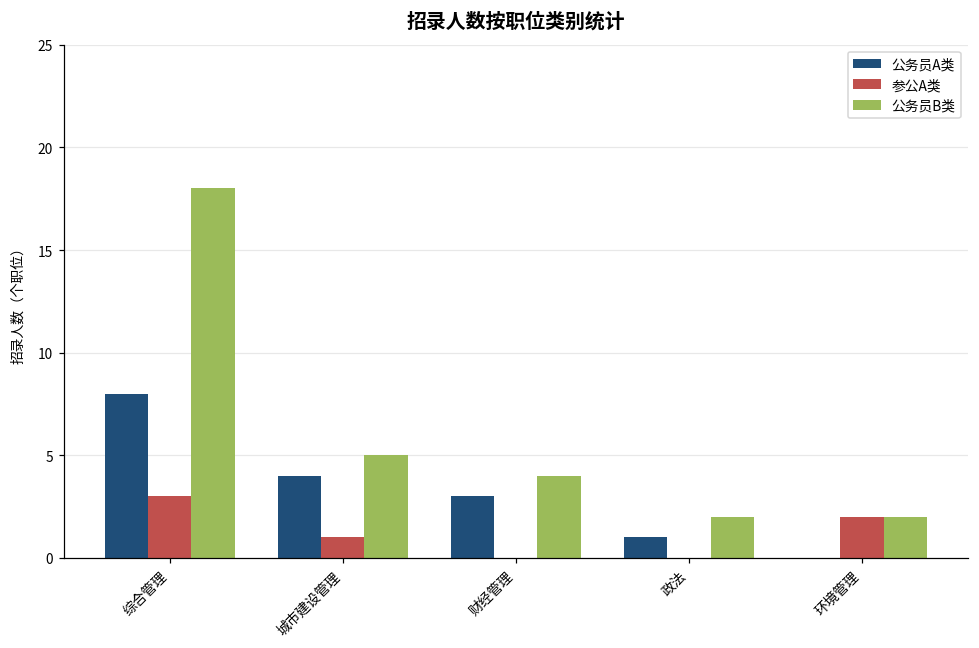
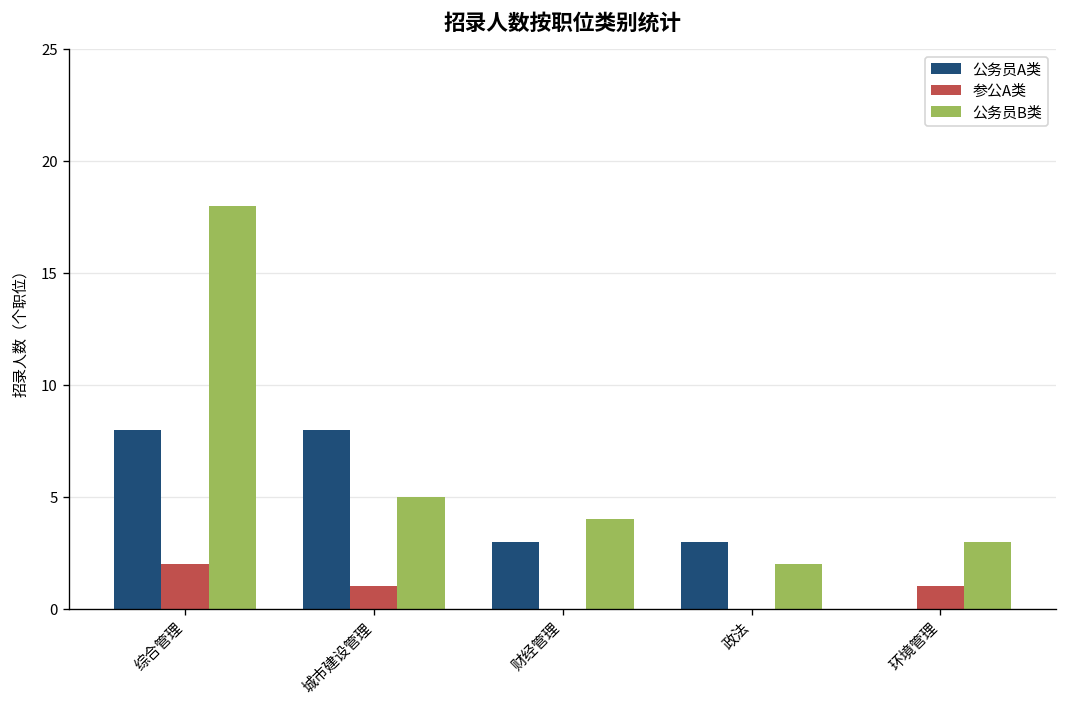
参公A类, 综合管理: 3 -> 2
公务员A类, 城市建设管理: 4 -> 8
公务员A类, 政法: 1 -> 3
参公A类, 环境管理: 2 -> 1
公务员B类, 环境管理: 2 -> 3
